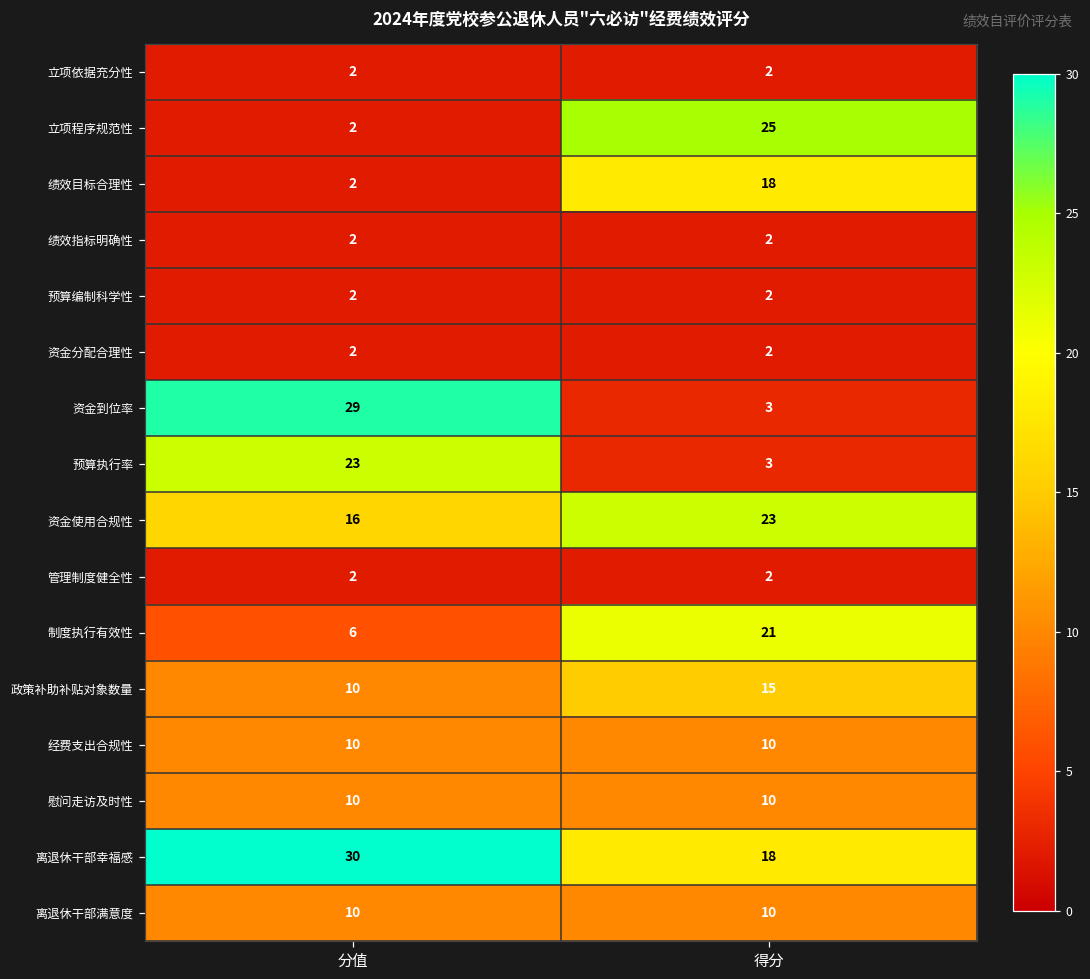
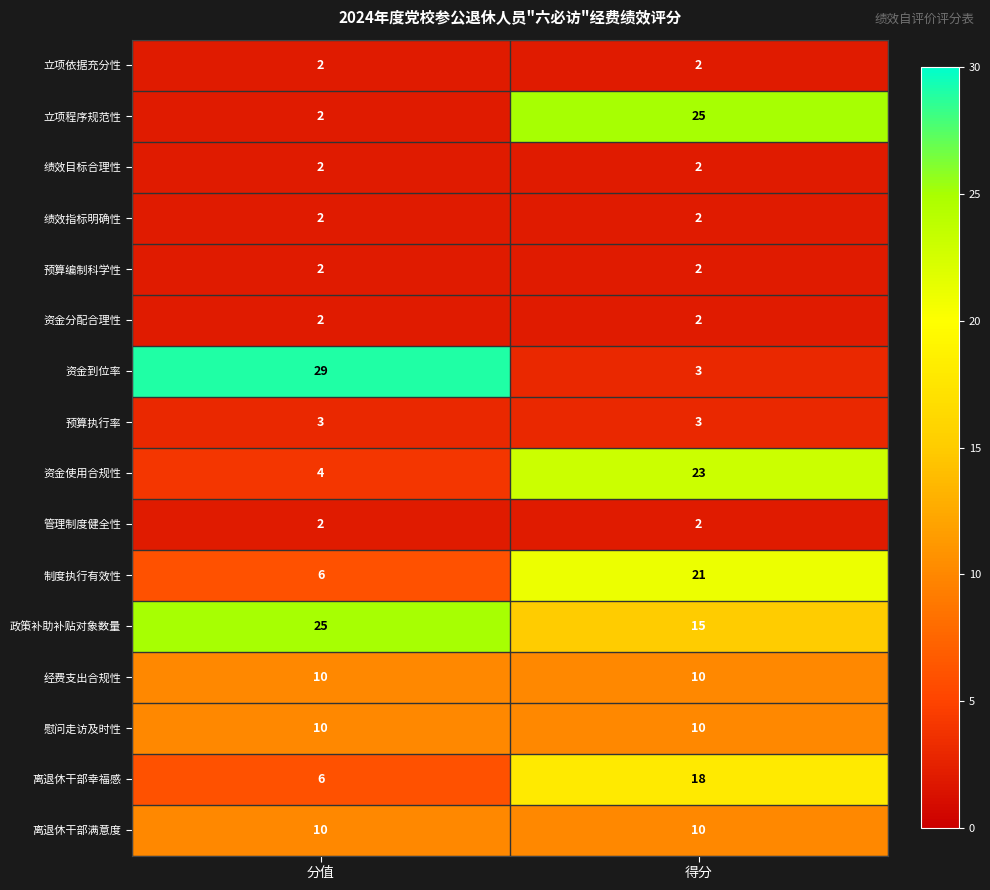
绩效目标合理性, 得分: 18 -> 2
预算执行率, 分值: 23 -> 3
资金使用合规性, 分值: 16 -> 4
政策补助补贴对象数量, 分值: 10 -> 25
离退休干部幸福感, 分值: 30 -> 6
